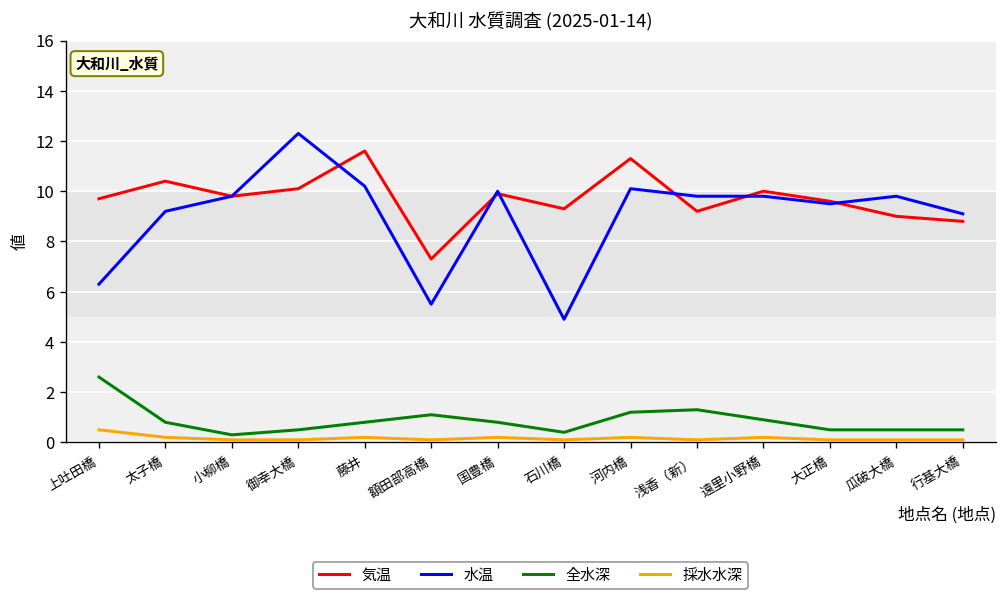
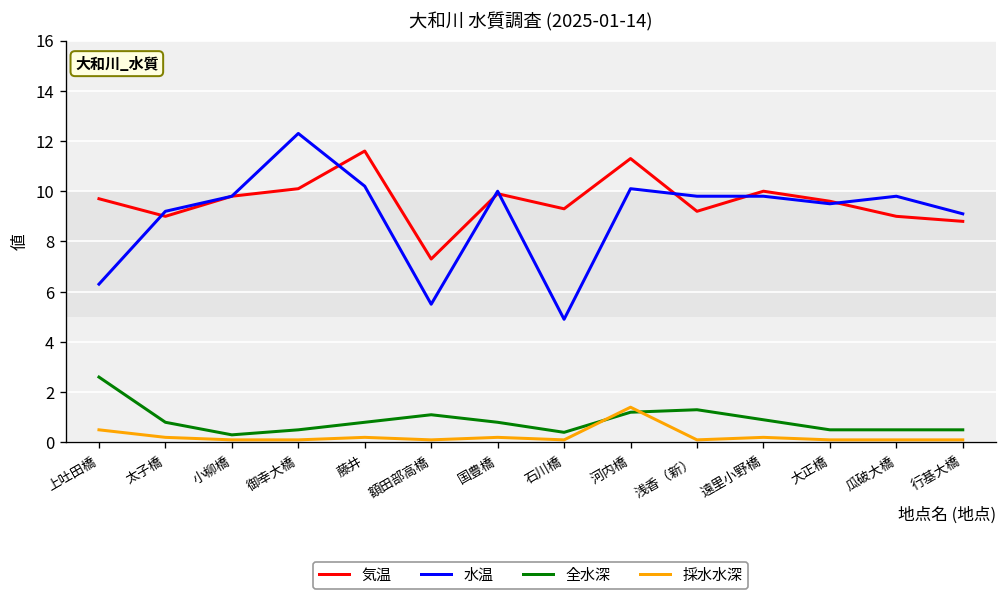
気温, 太子橋: 10.4 -> 9.0
採水水深, 河内橋: 0.2 -> 1.4
